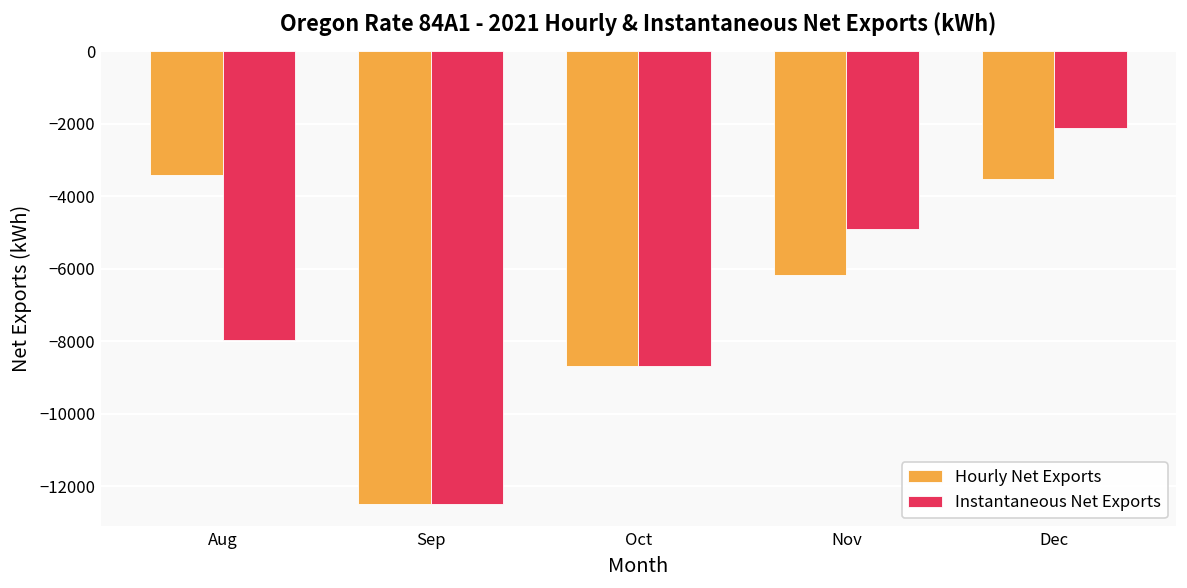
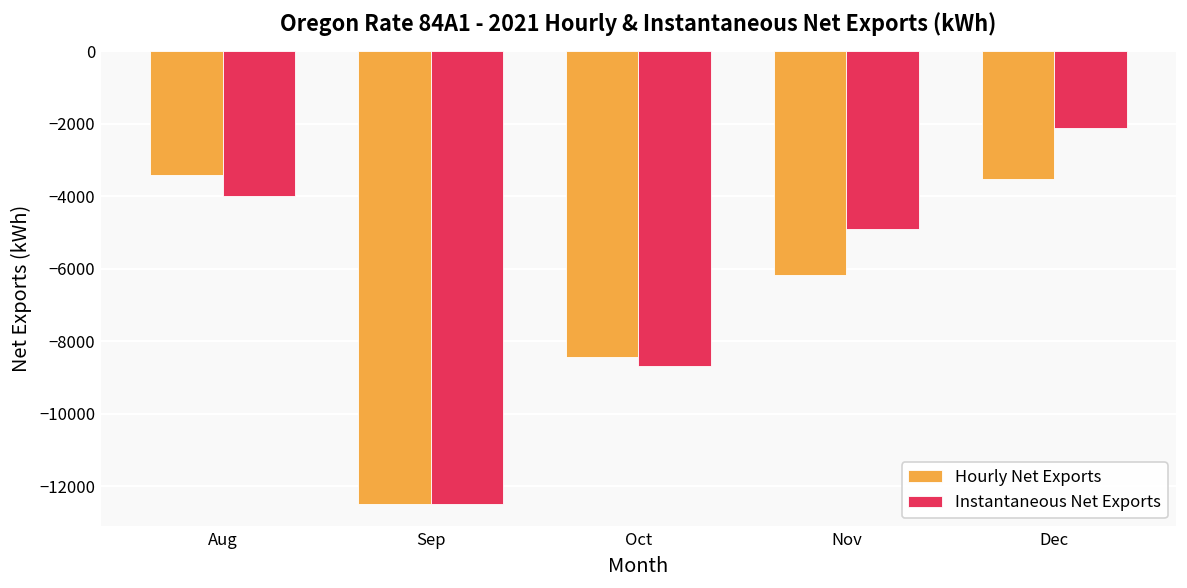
Instantaneous Net Exports, Aug: -8000 -> -4000
Hourly Net Exports, Oct: -8700 -> -8400
